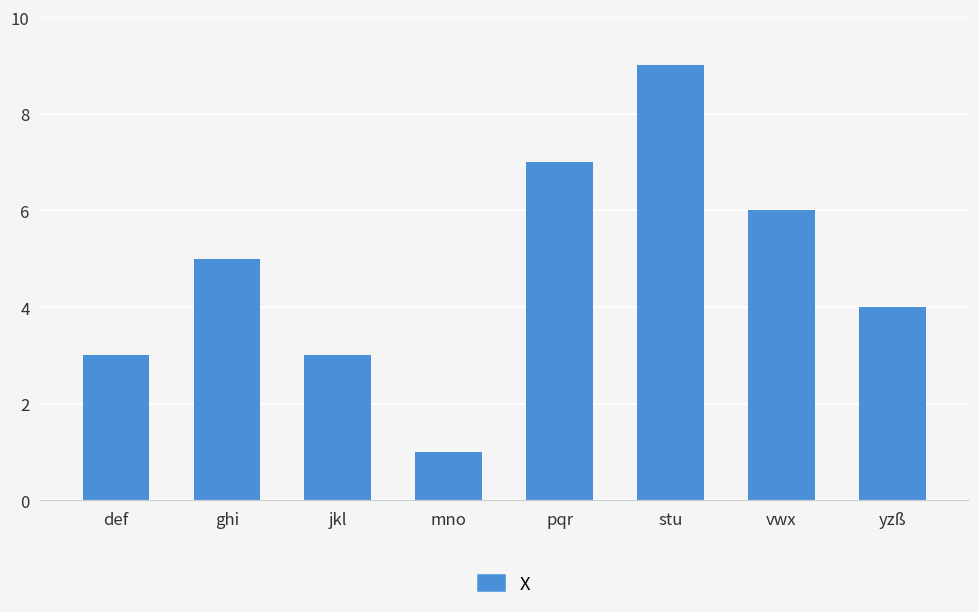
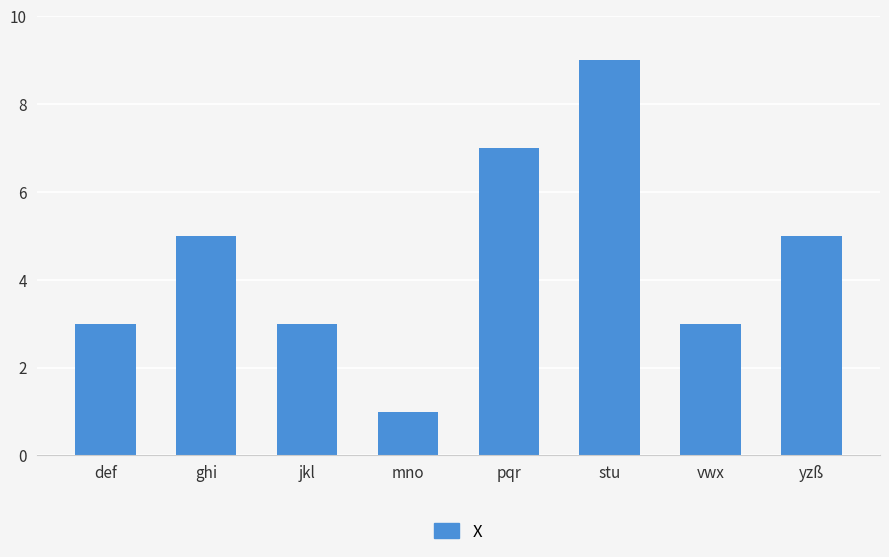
vwx: 6 -> 3
yzß: 4 -> 5
